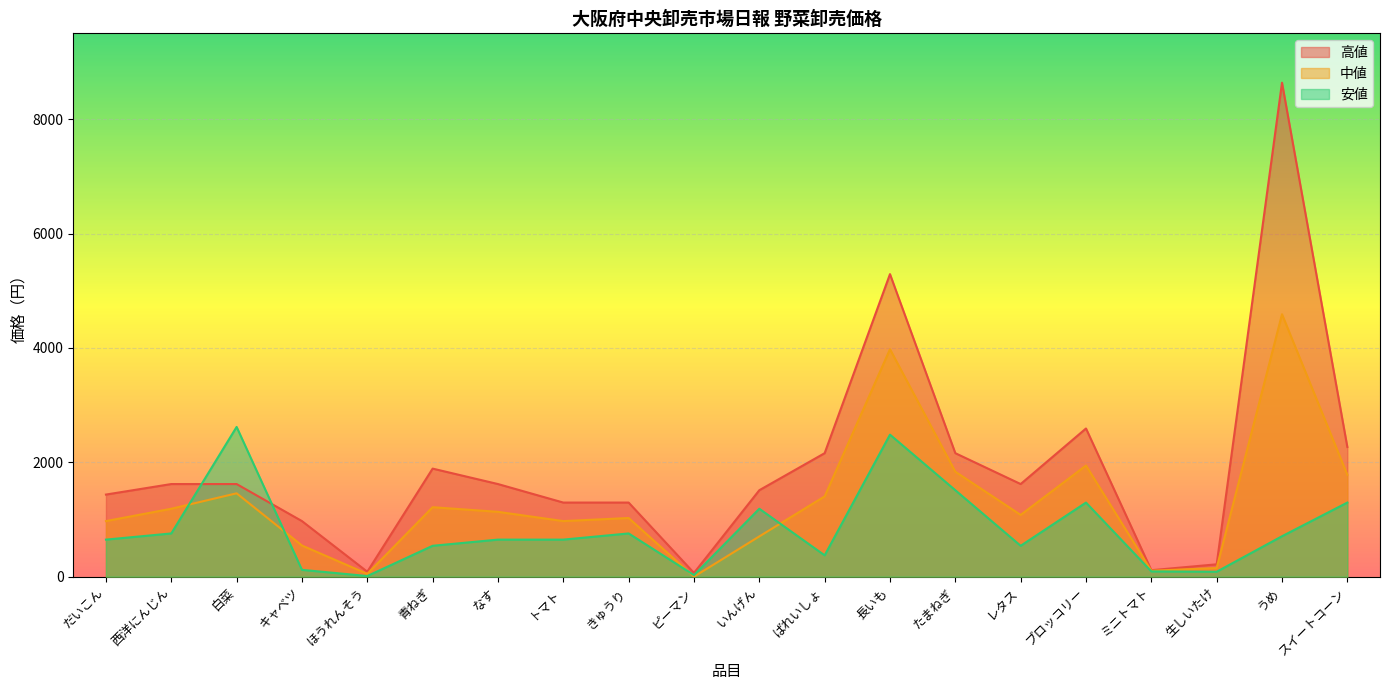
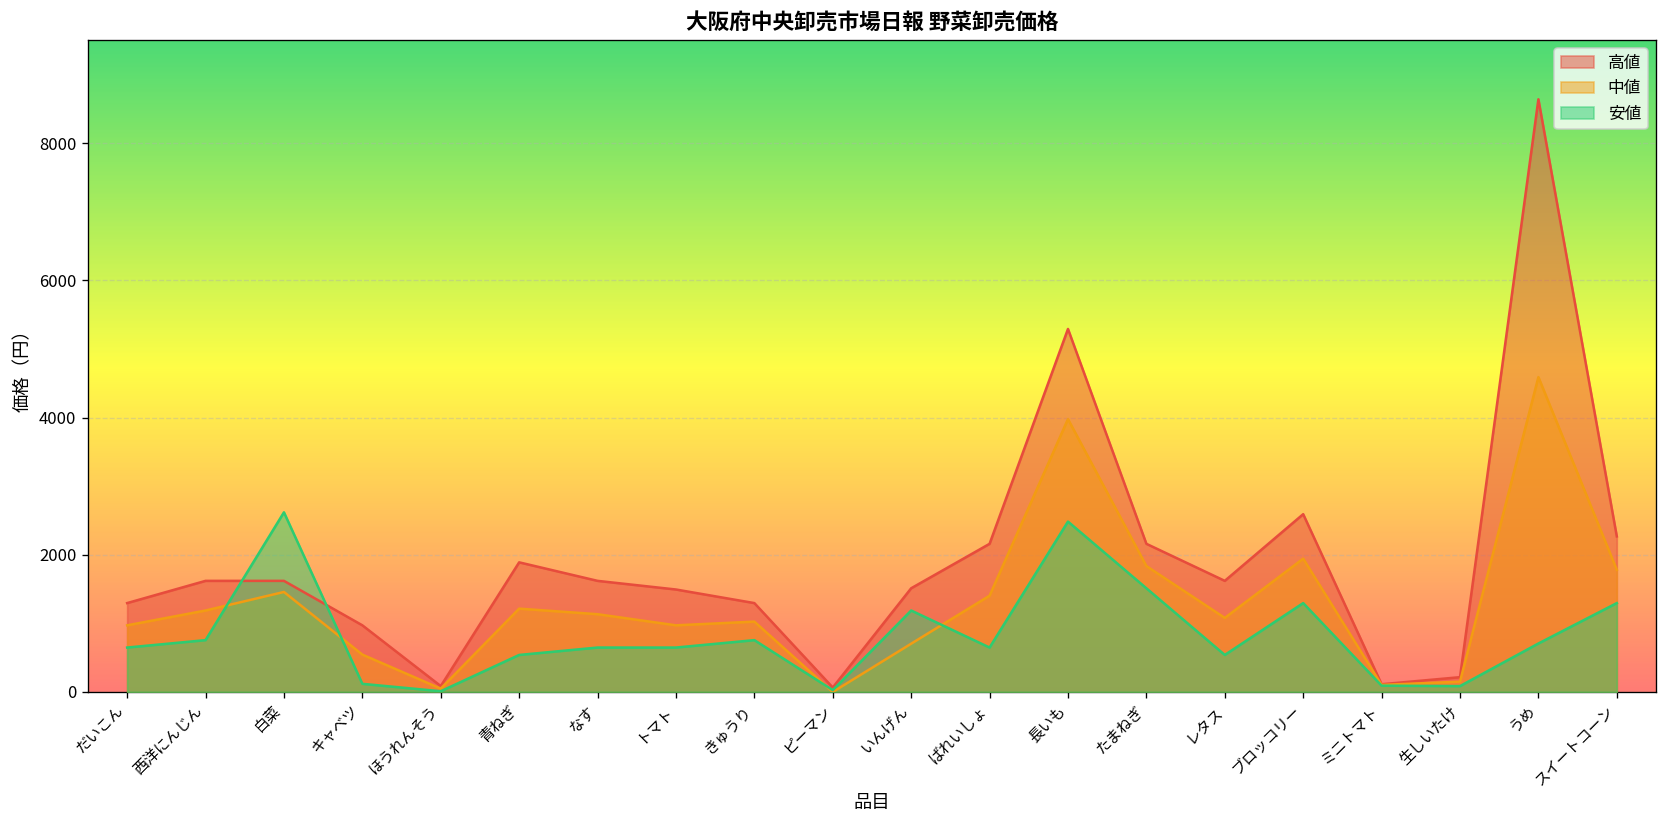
高値, だいこん: 1400 -> 1300
高値, トマト: 1300 -> 1500
安値, ばれいしょ: 400 -> 600
